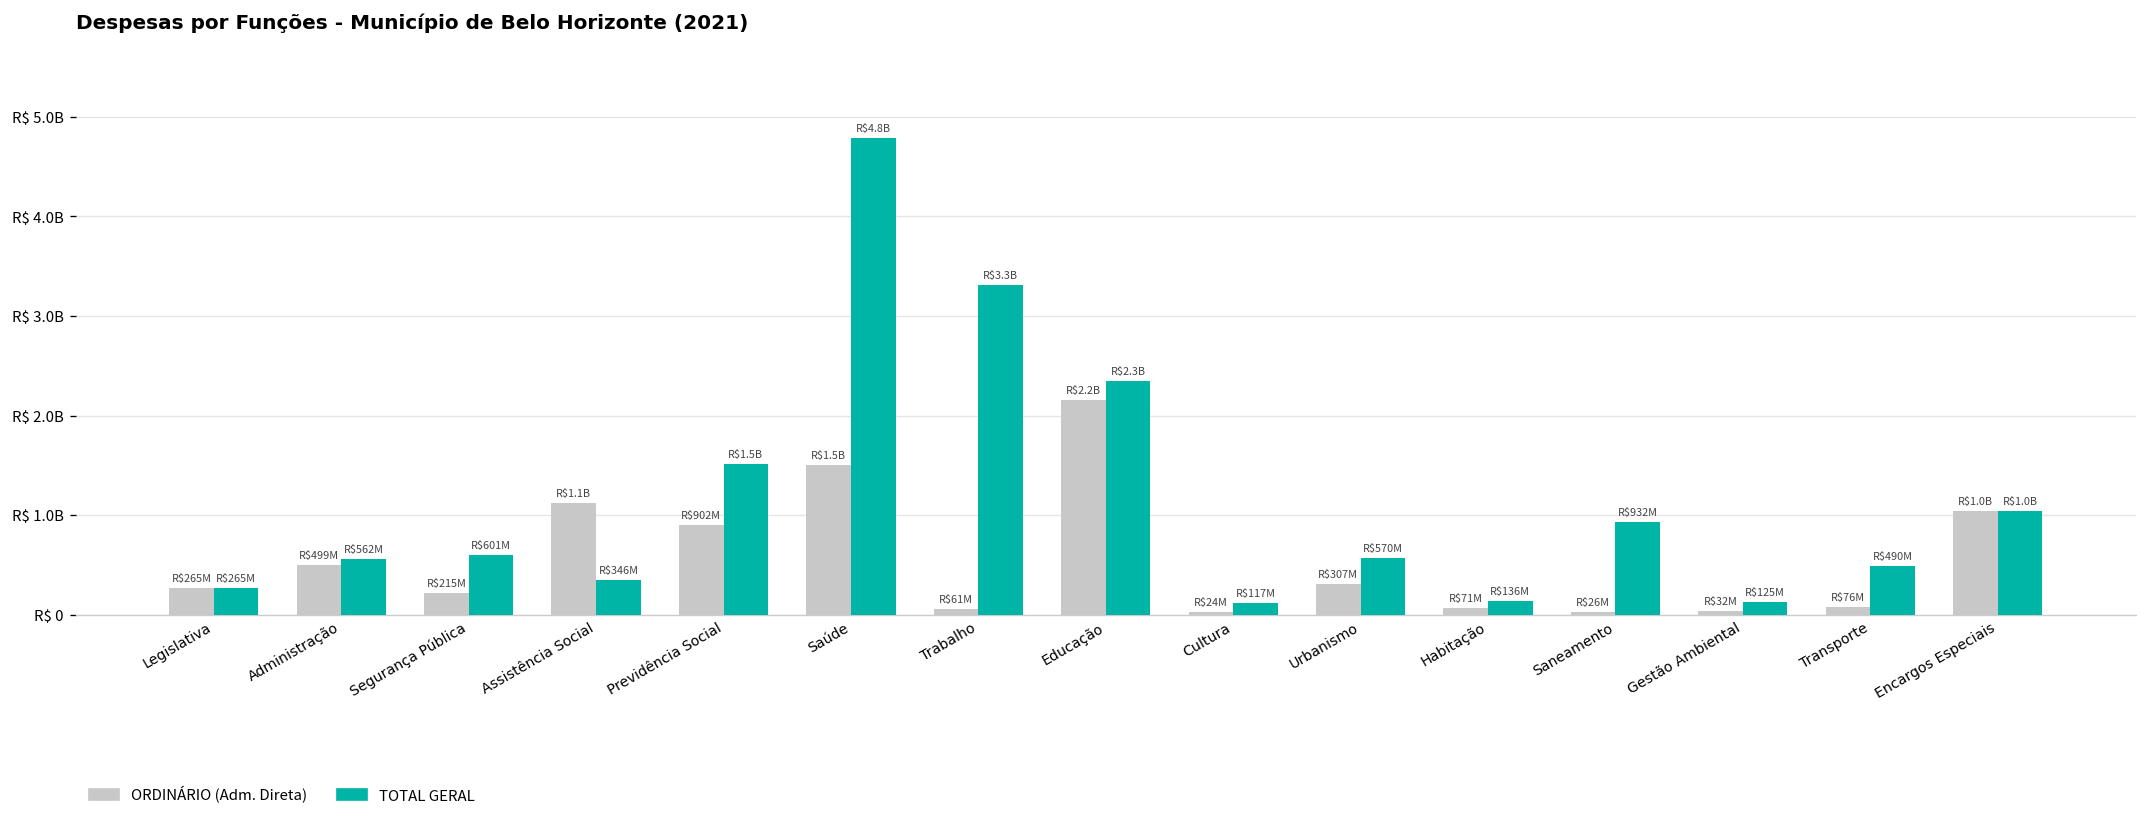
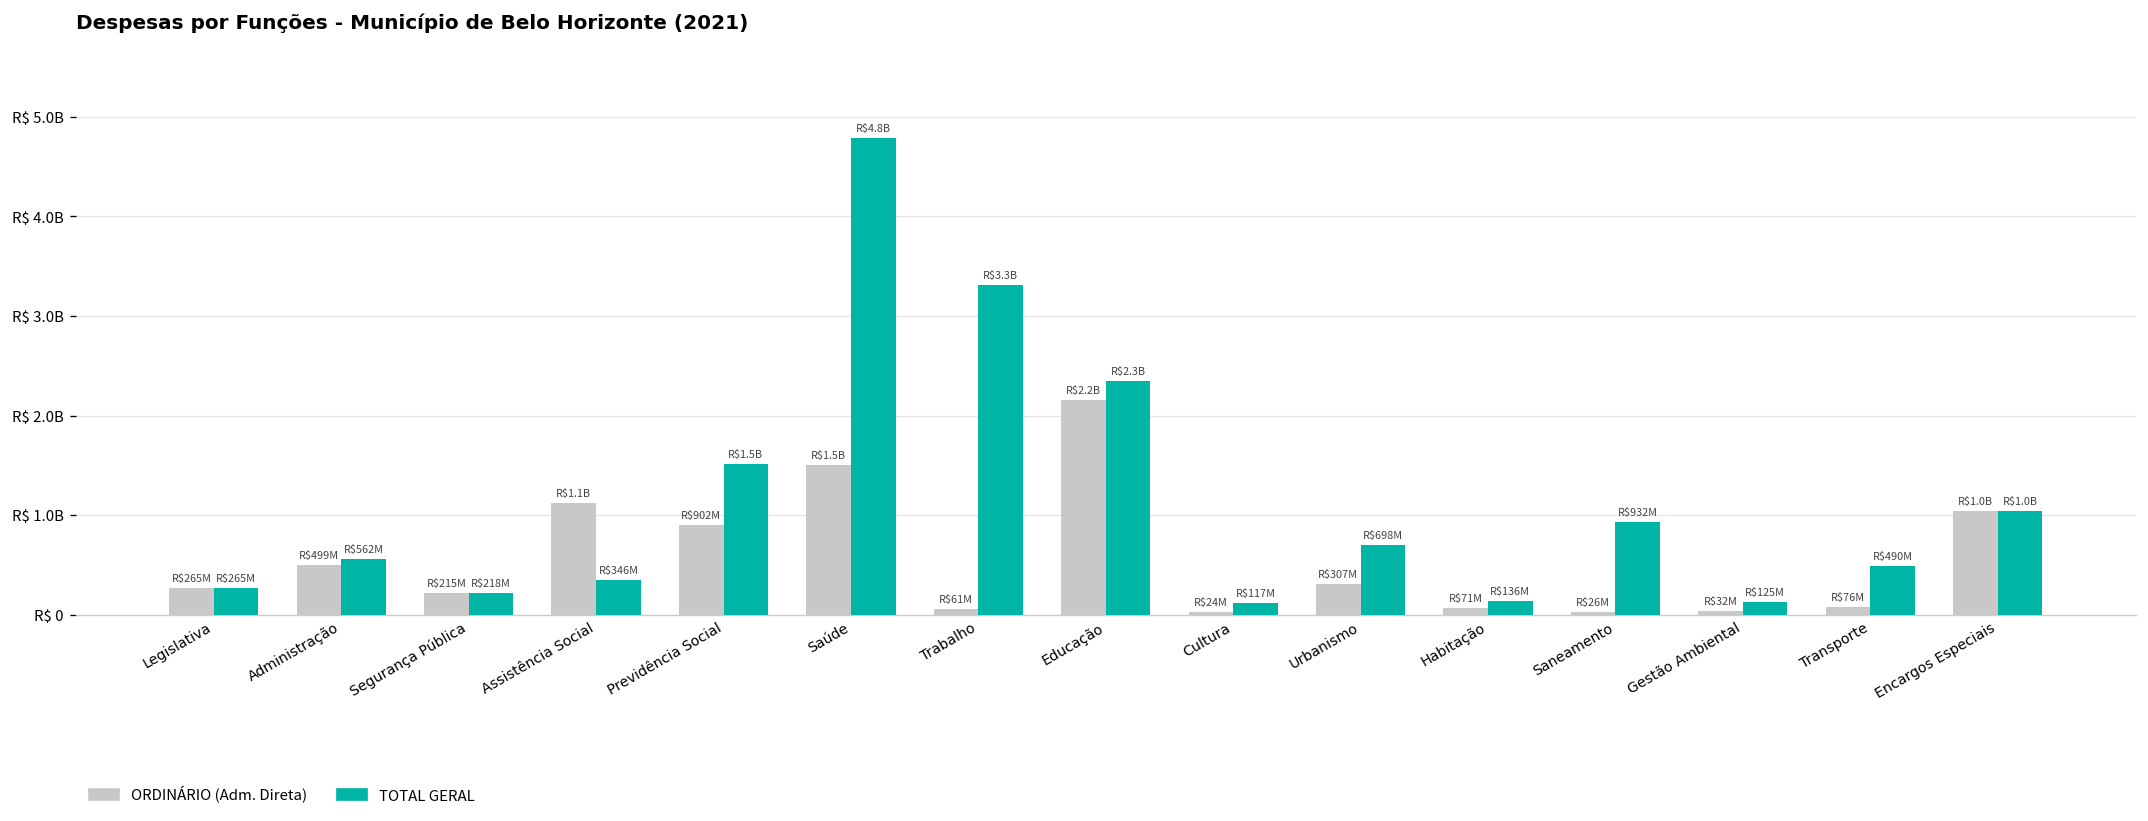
TOTAL GERAL, Segurança Pública: $601M -> $218M
TOTAL GERAL, Urbanismo: $570M -> $698M
